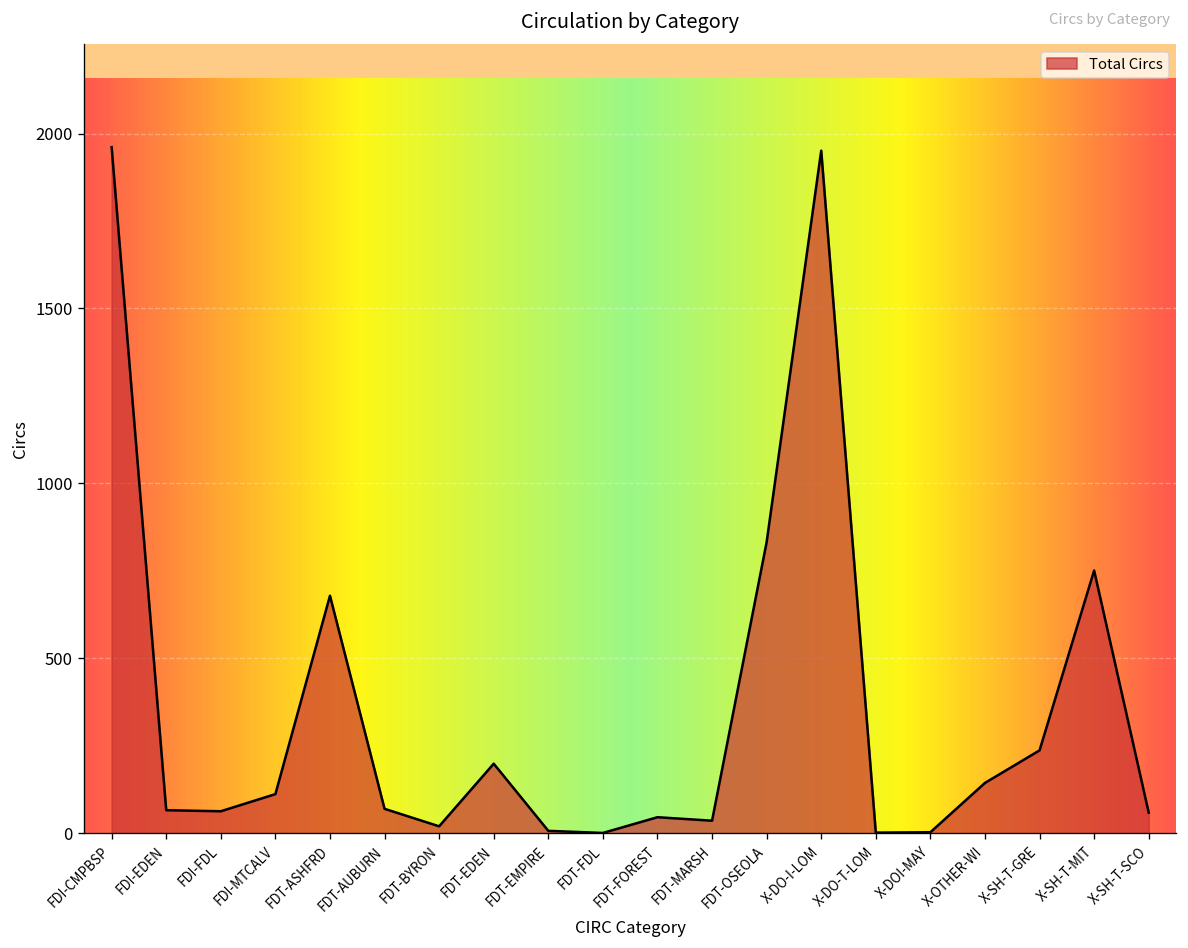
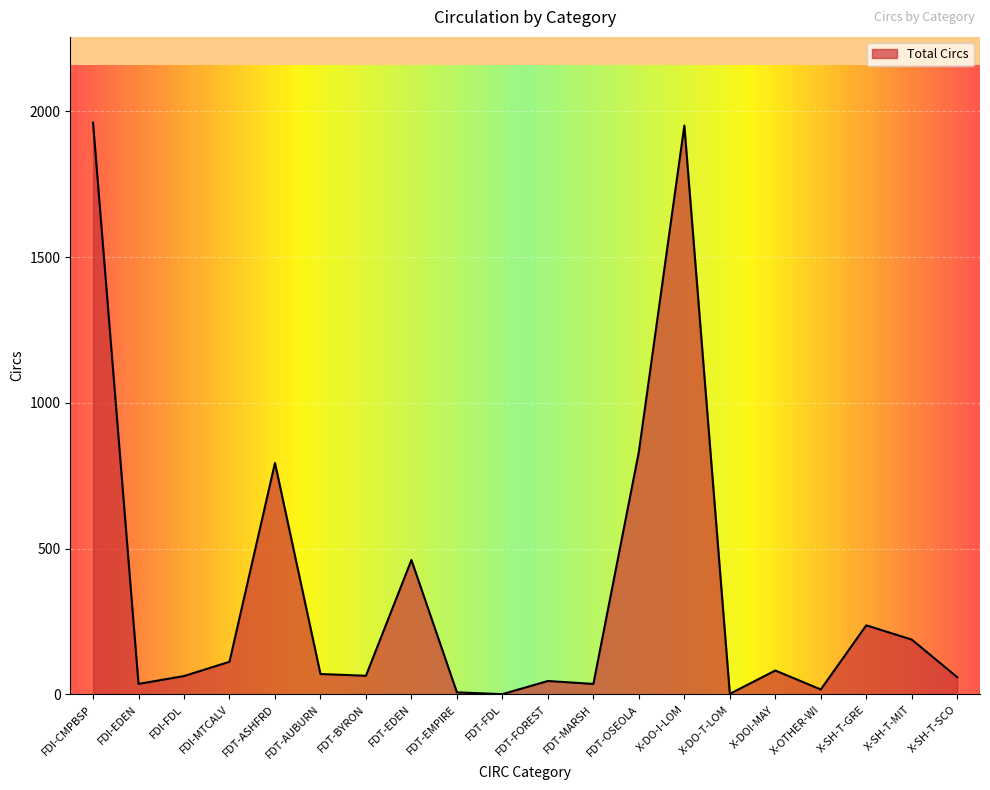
FDI-EDEN: 70 -> 40
FDT-ASHFRD: 680 -> 790
FDT-BYRON: 20 -> 60
FDT-EDEN: 200 -> 460
X-DOI-MAY: 0 -> 80
X-OTHER-WI: 140 -> 20
X-SH-T-MIT: 750 -> 190
